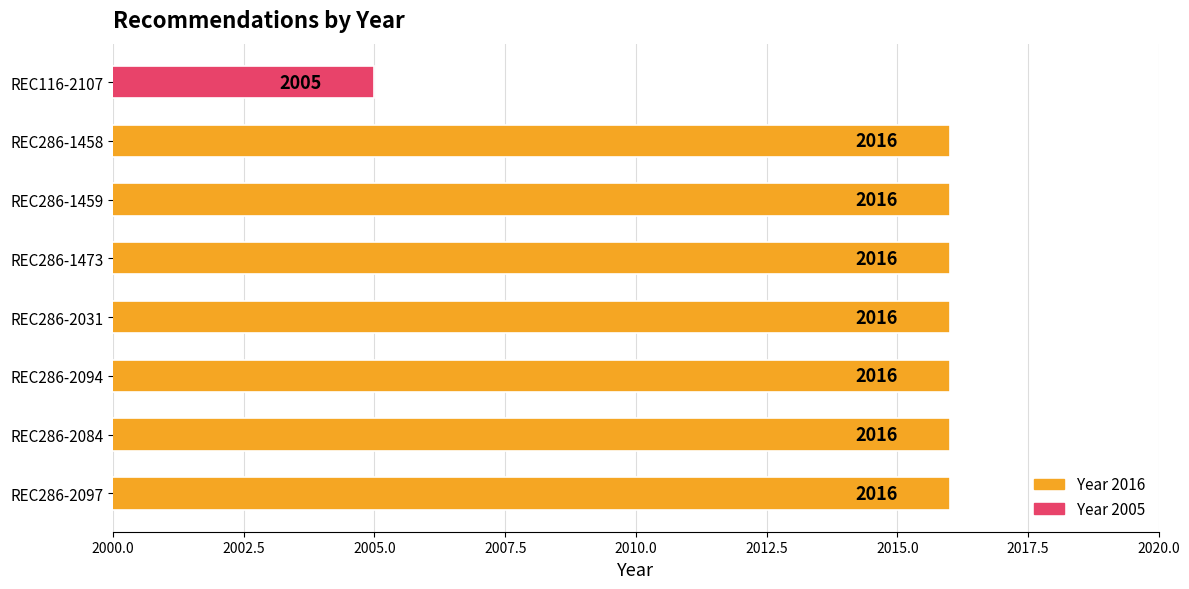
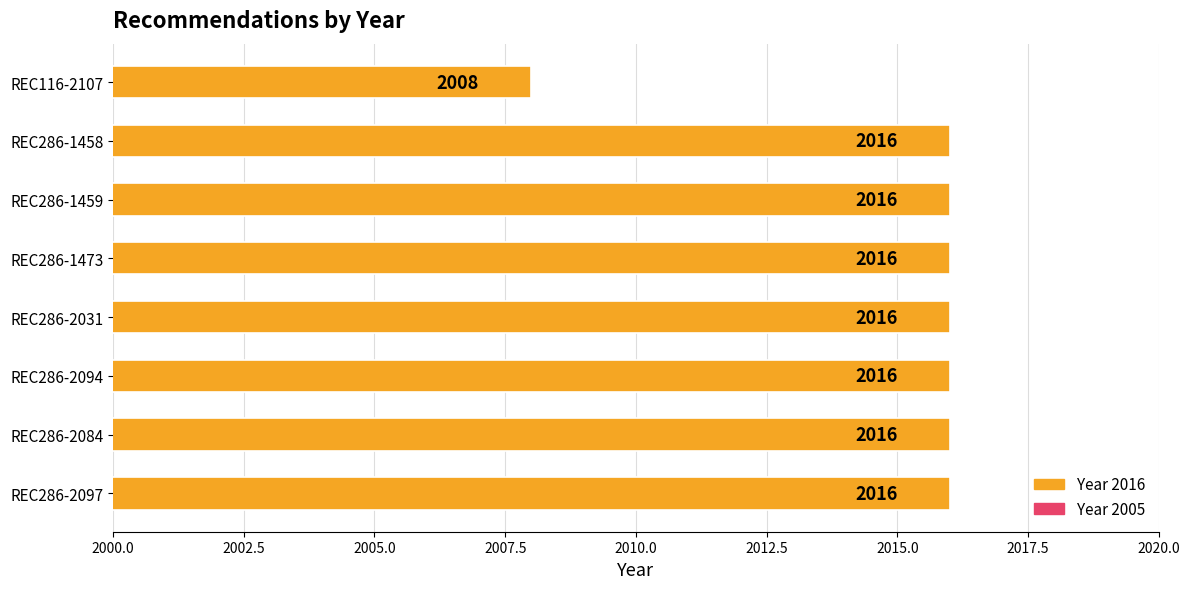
REC116-2107: 2005 -> 2008
